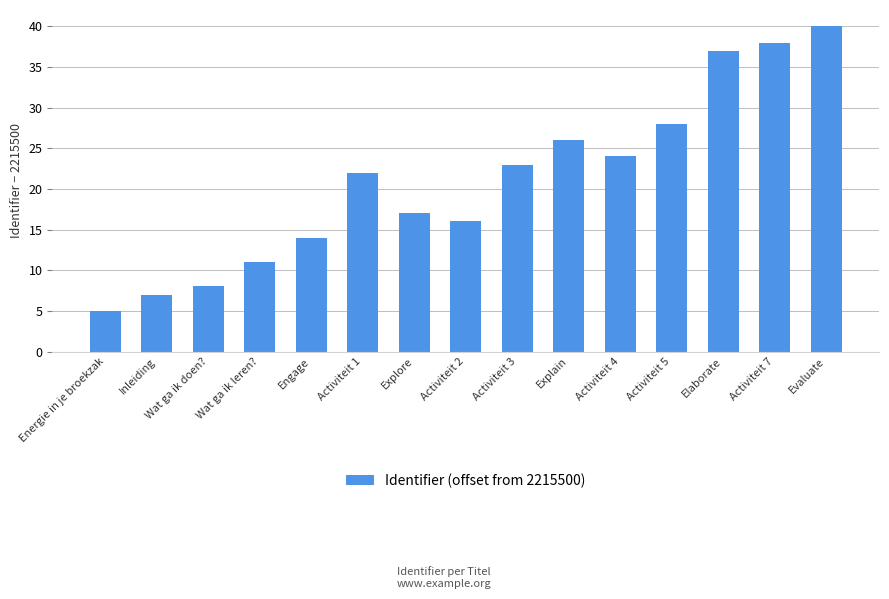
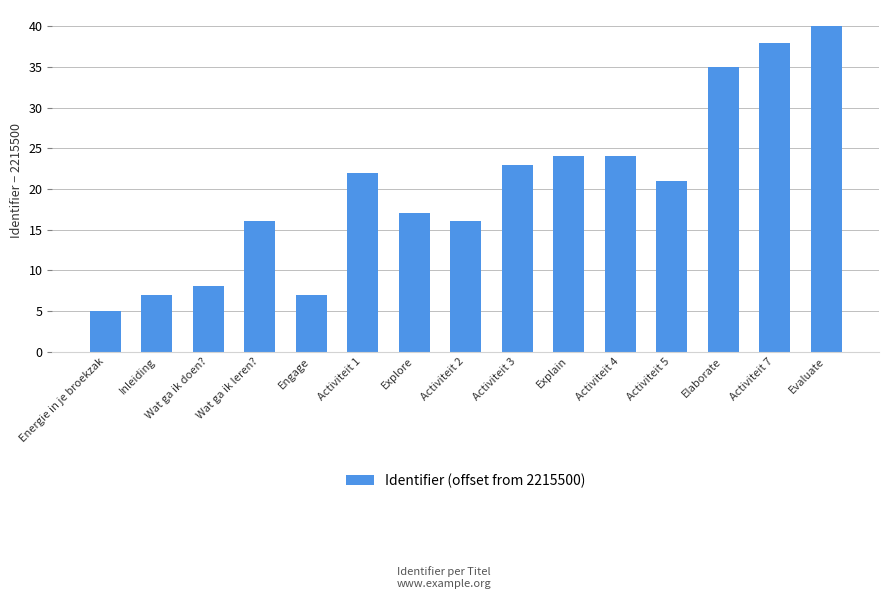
Wat ga ik leren?: 11 -> 16
Engage: 14 -> 7
Explain: 26 -> 24
Activiteit 5: 28 -> 21
Elaborate: 37 -> 35
